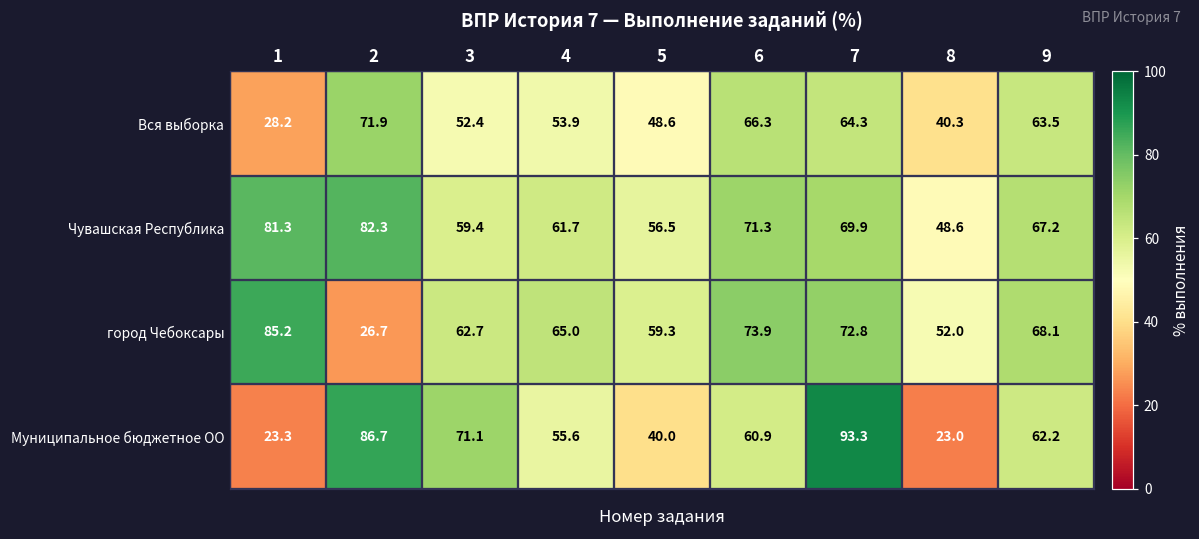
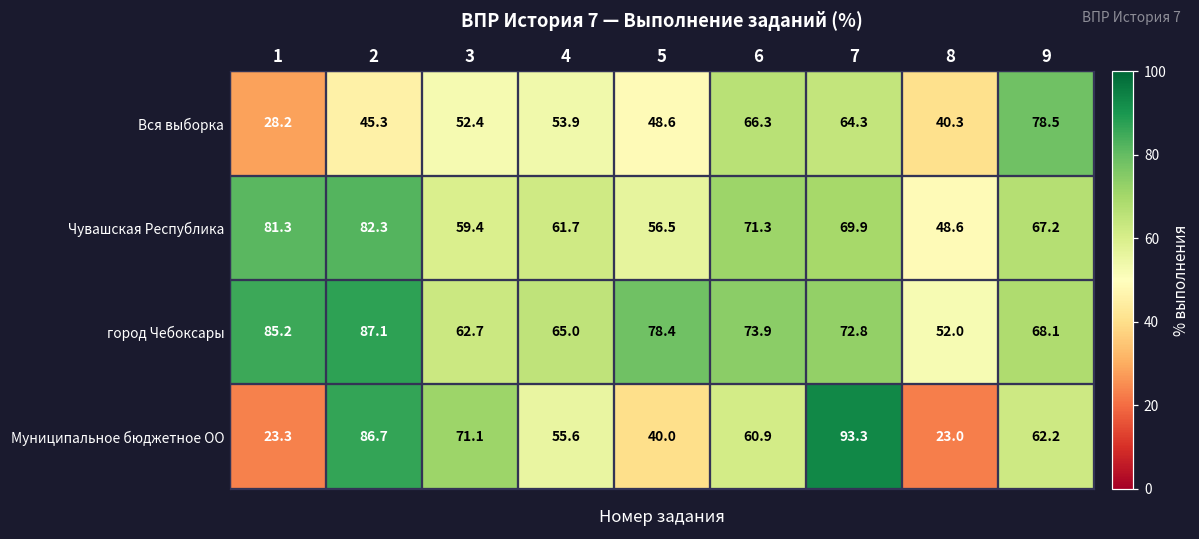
Вся выборка, 2: 71.9 -> 45.3
Вся выборка, 9: 63.5 -> 78.5
город Чебоксары, 2: 26.7 -> 87.1
город Чебоксары, 5: 59.3 -> 78.4
